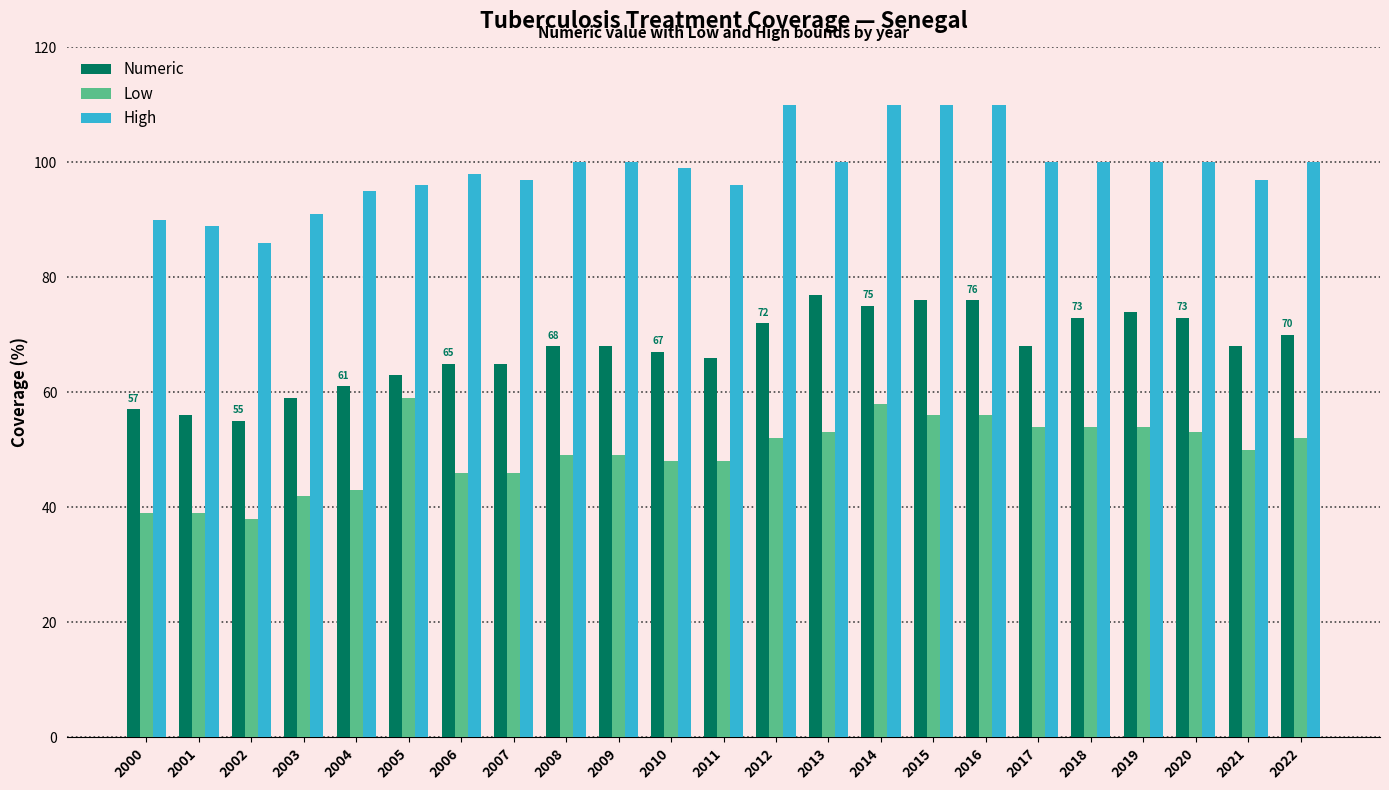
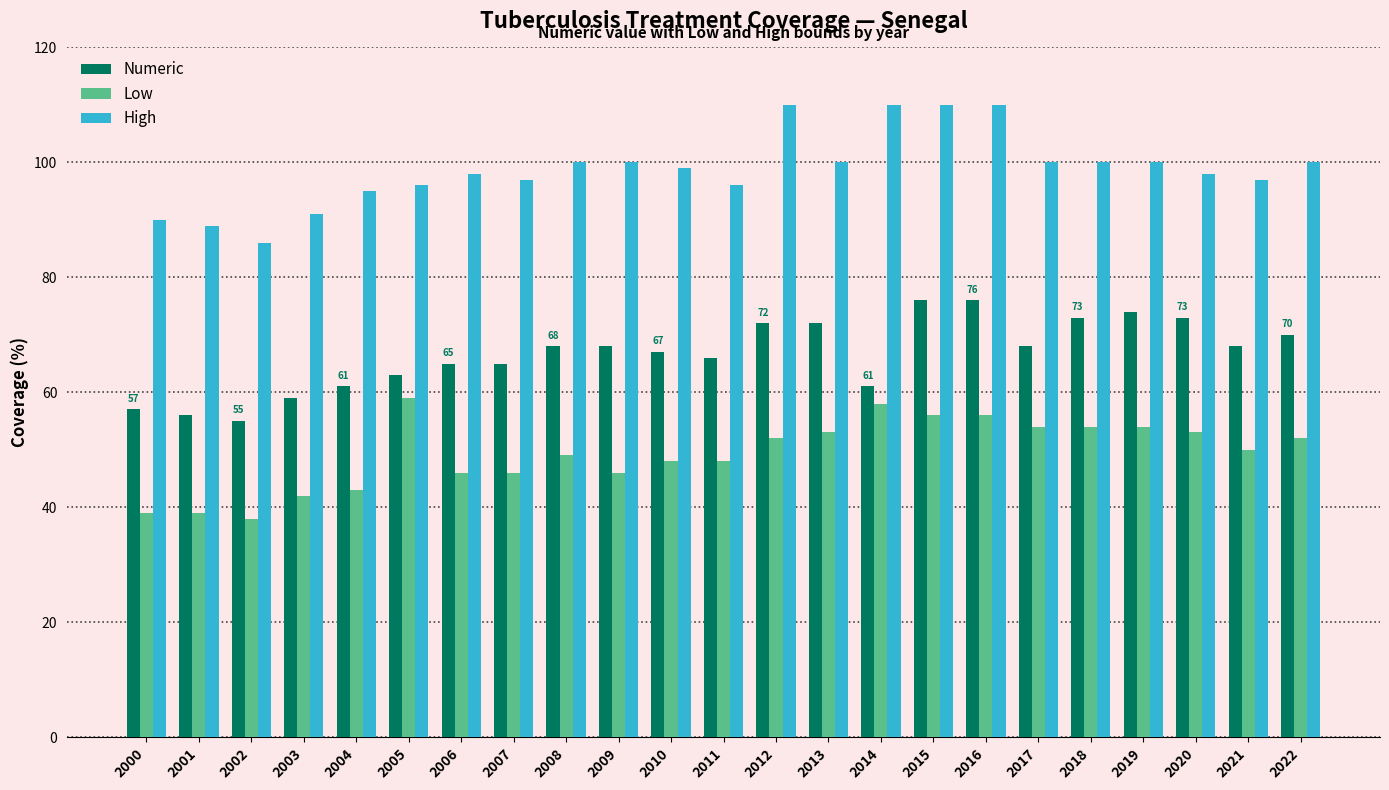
Low, 2009: 49 -> 46
Numeric, 2013: 77 -> 72
Numeric, 2014: 75 -> 61
High, 2020: 100 -> 98
